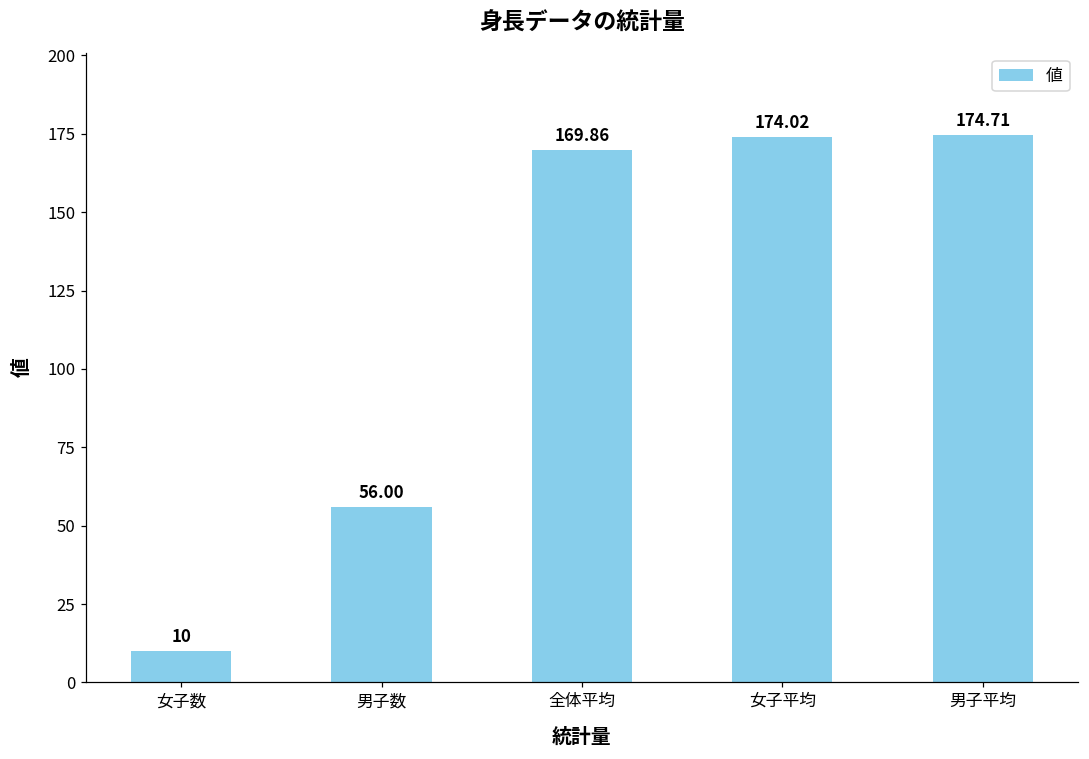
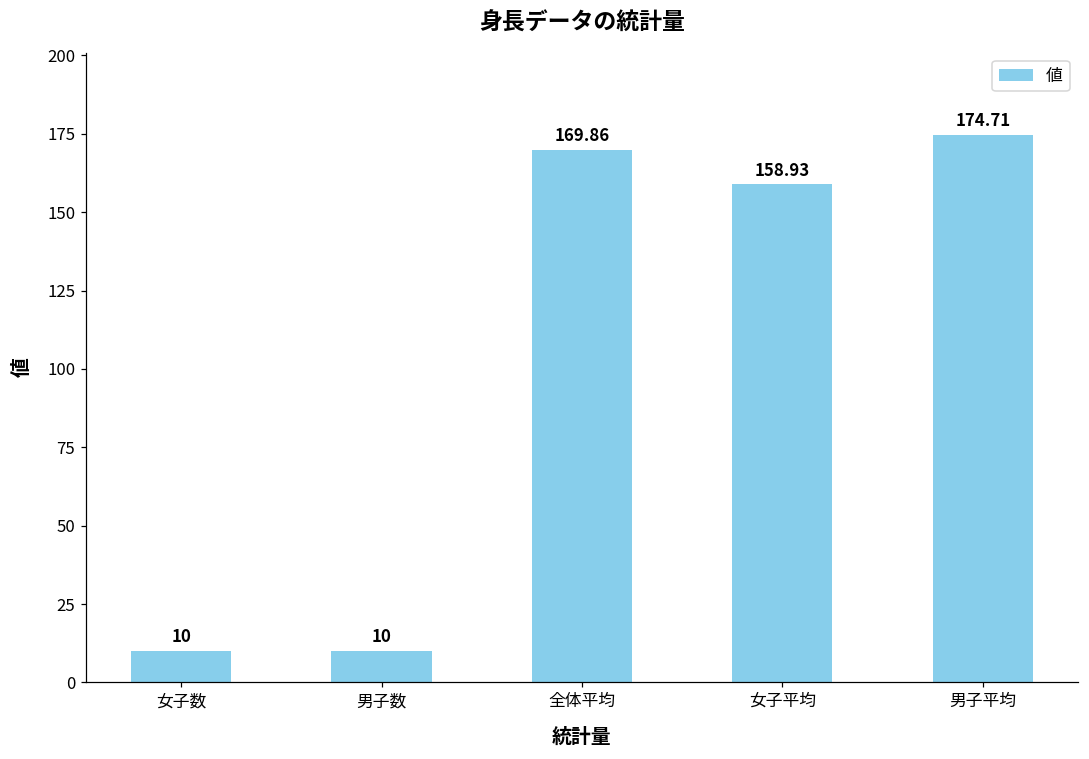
男子数: 56.00 -> 10
女子平均: 174.02 -> 158.93
